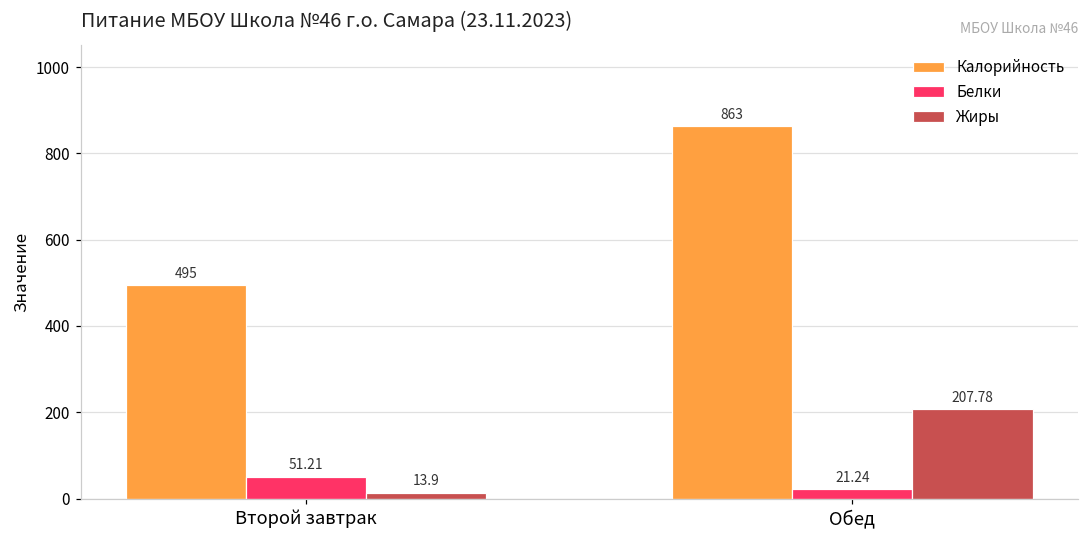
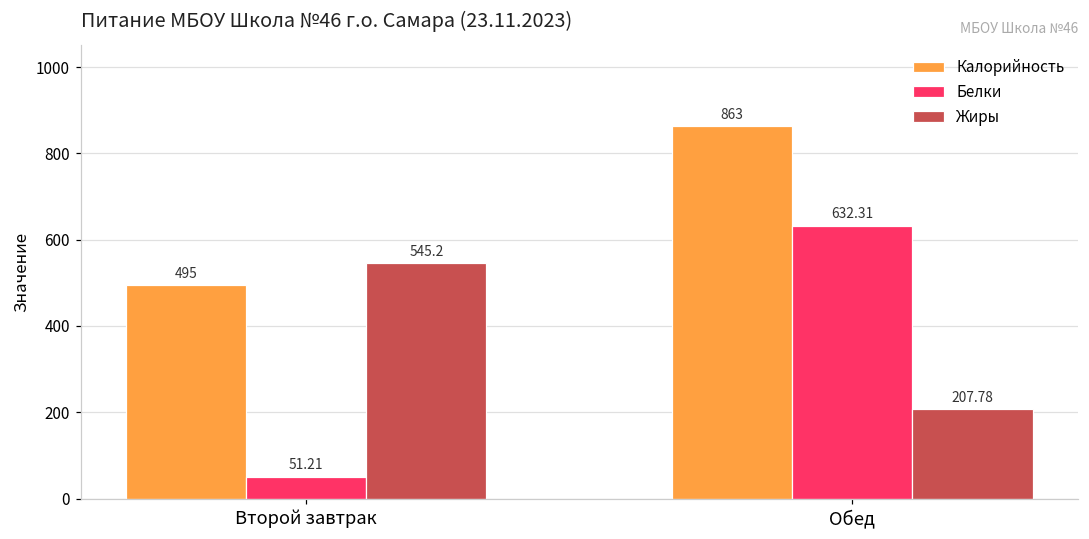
Жиры, Второй завтрак: 13.9 -> 545.2
Белки, Обед: 21.24 -> 632.31
